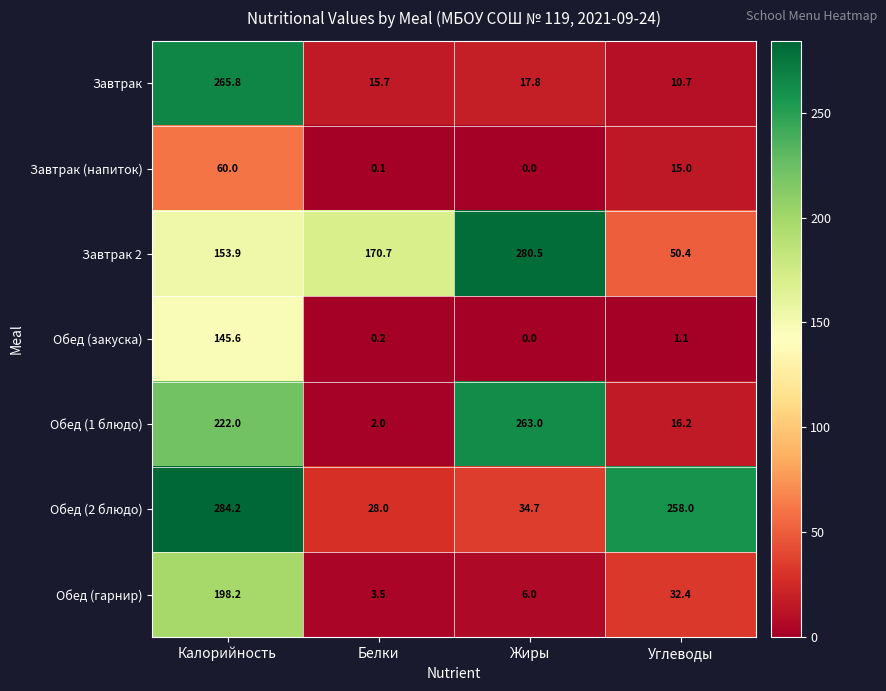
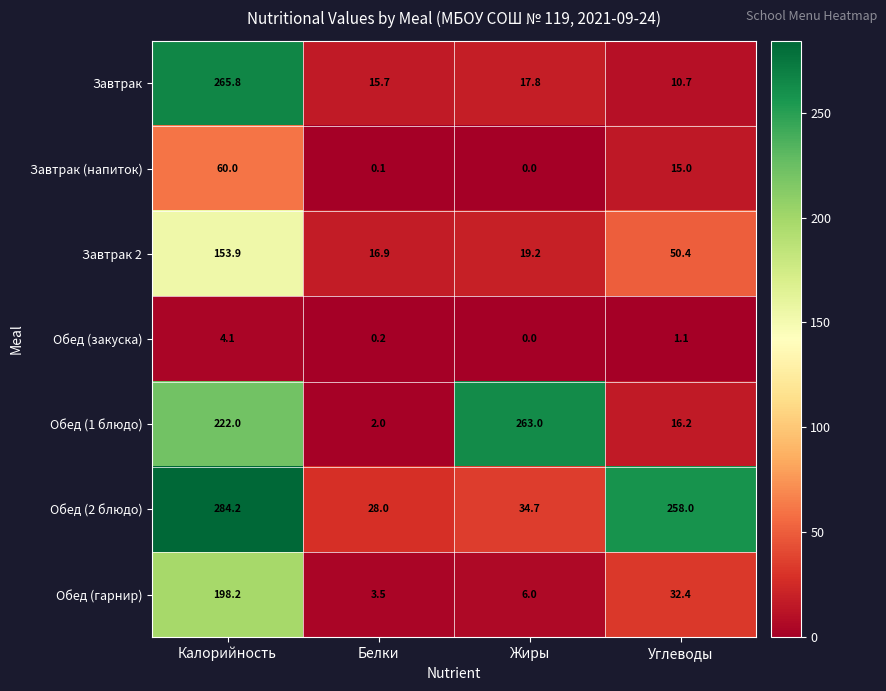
Завтрак 2, Белки: 170.7 -> 16.9
Завтрак 2, Жиры: 280.5 -> 19.2
Обед (закуска), Калорийность: 145.6 -> 4.1
